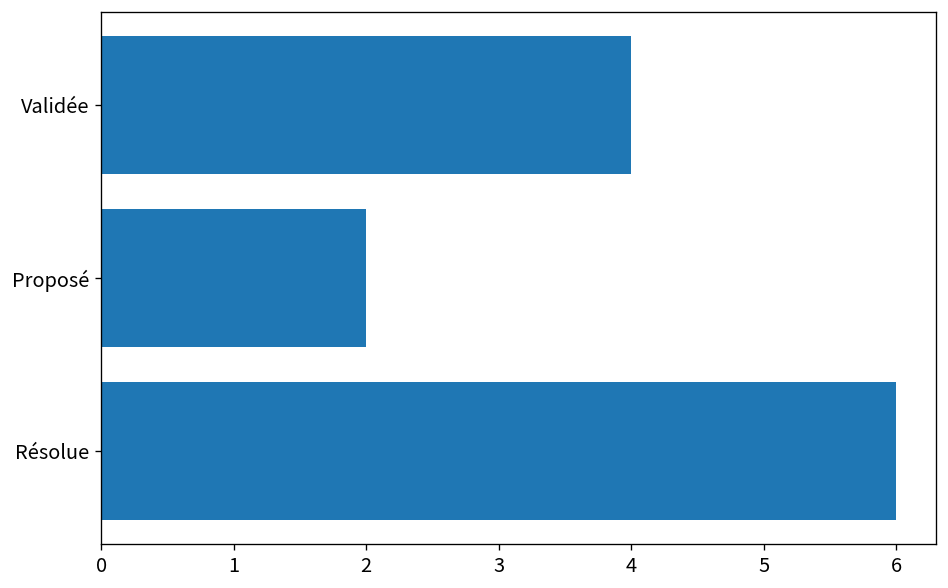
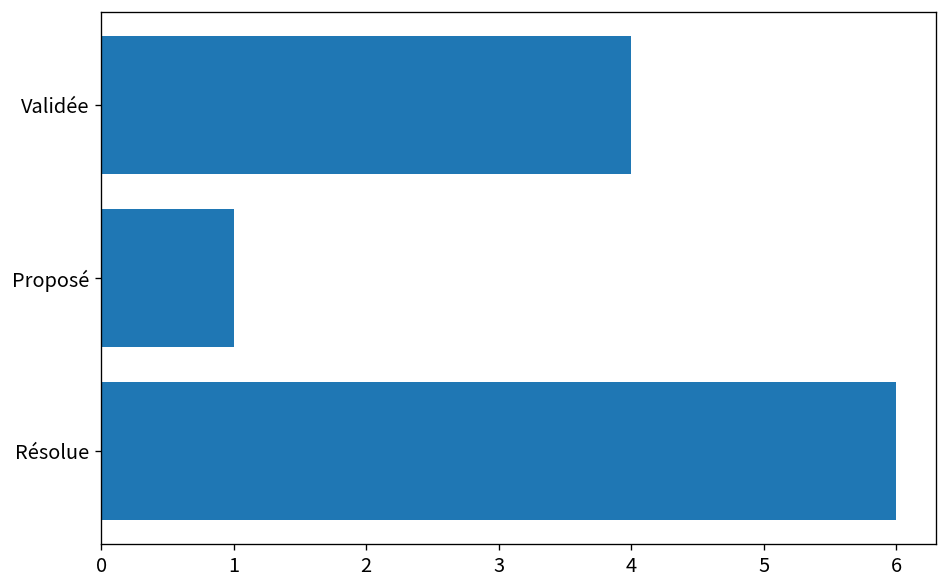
Proposé: 2 -> 1
